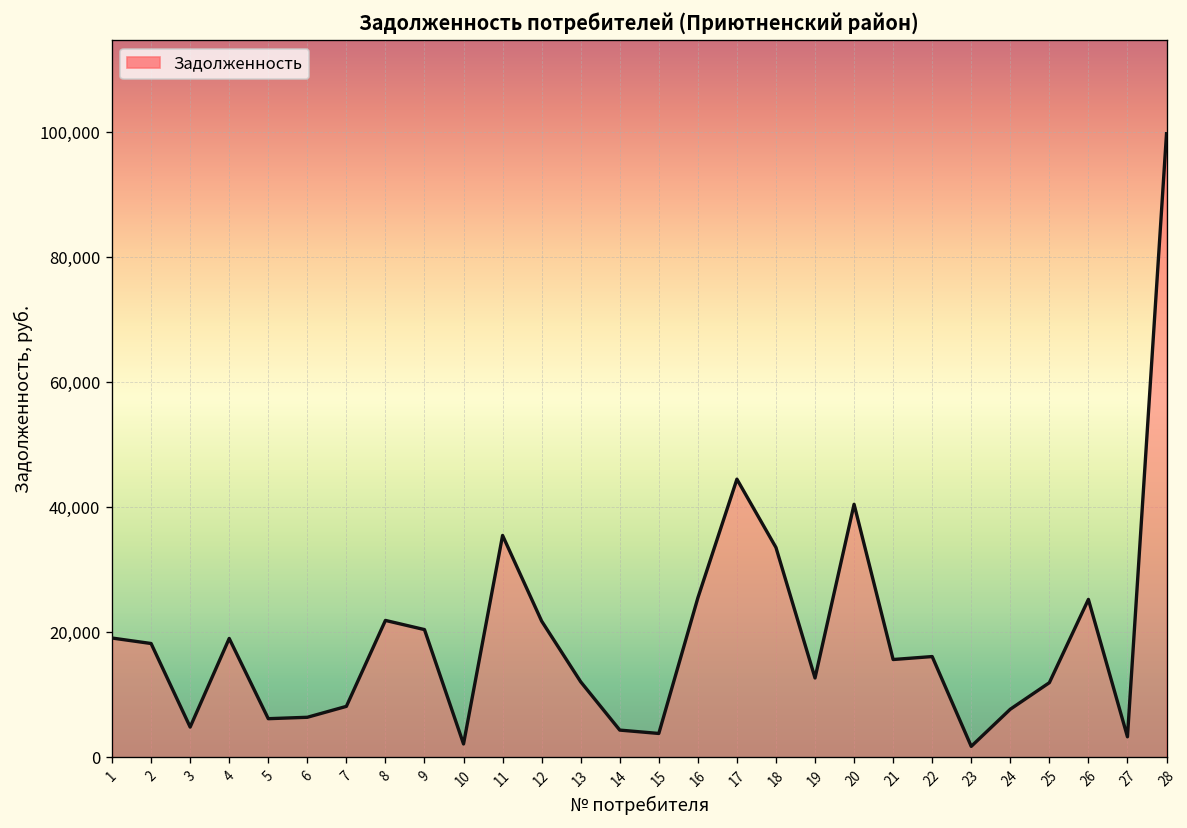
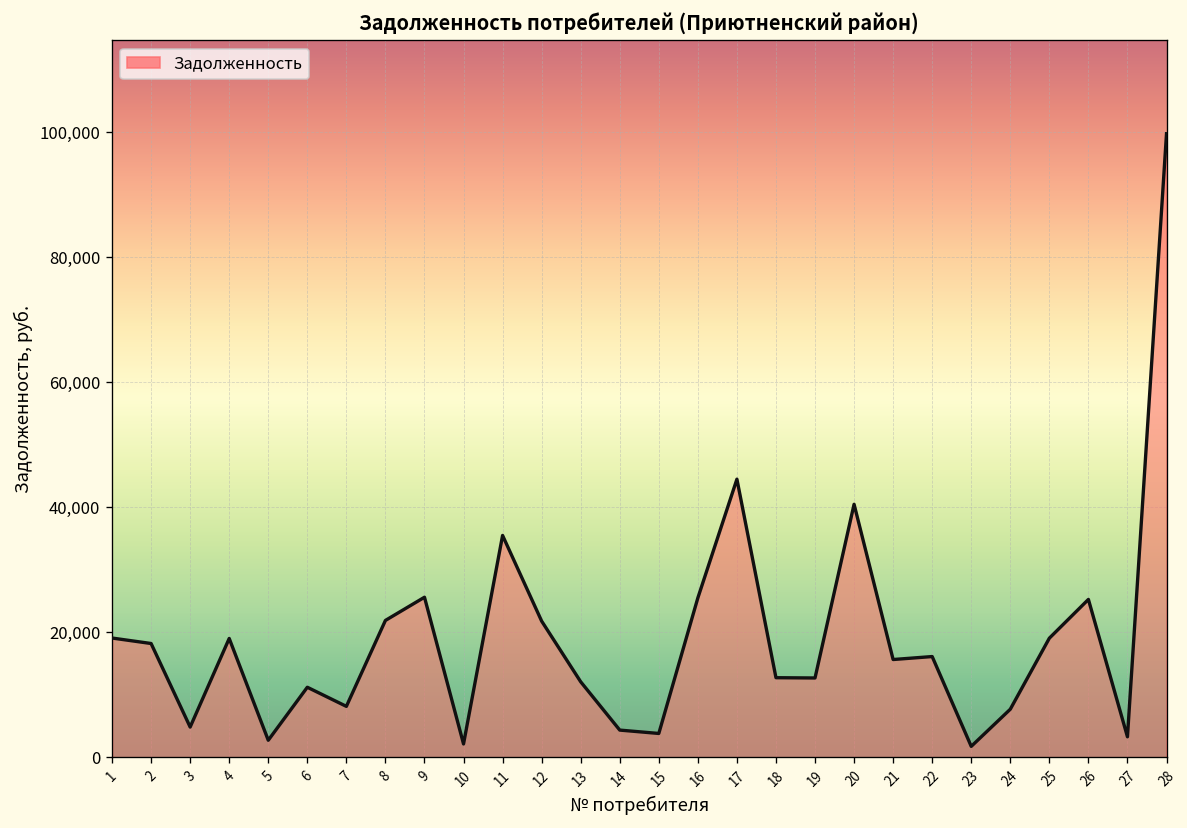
5: 6,000 -> 3,000
6: 6,000 -> 11,000
9: 20,000 -> 26,000
18: 34,000 -> 13,000
25: 12,000 -> 19,000
